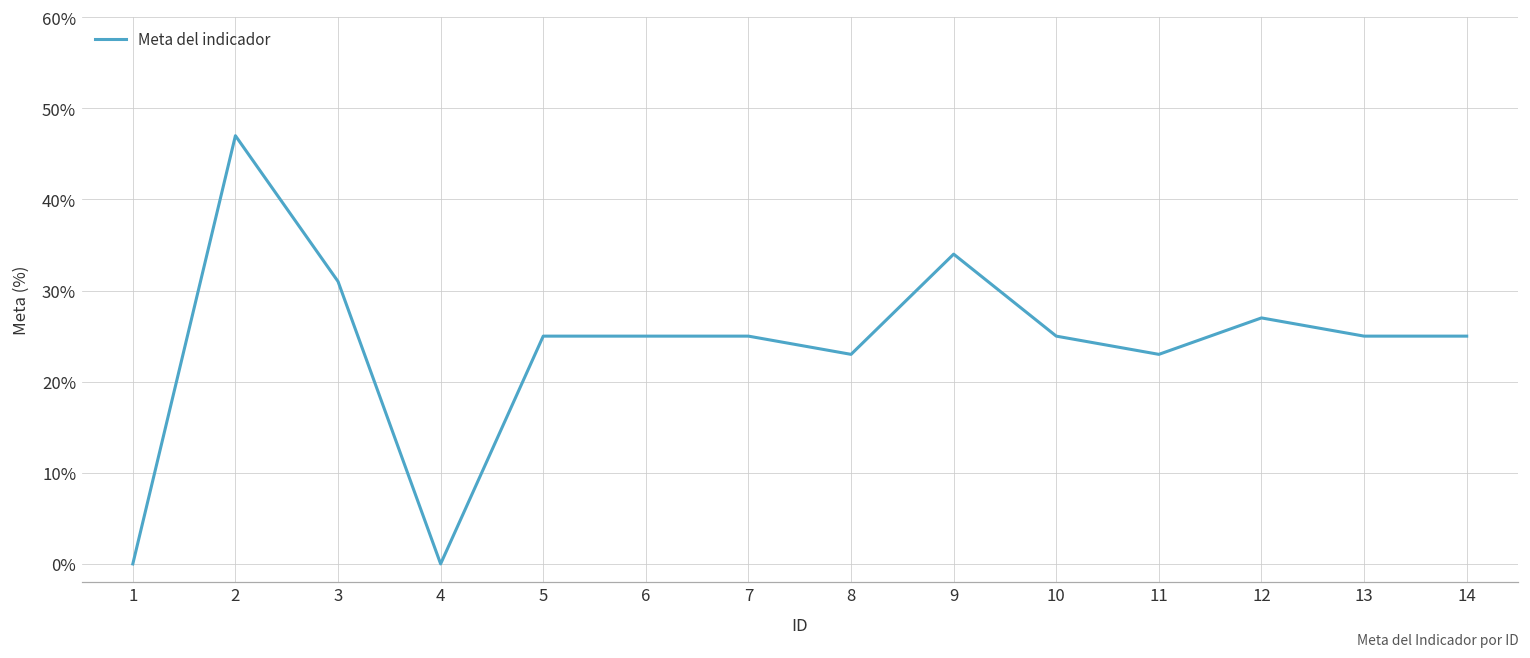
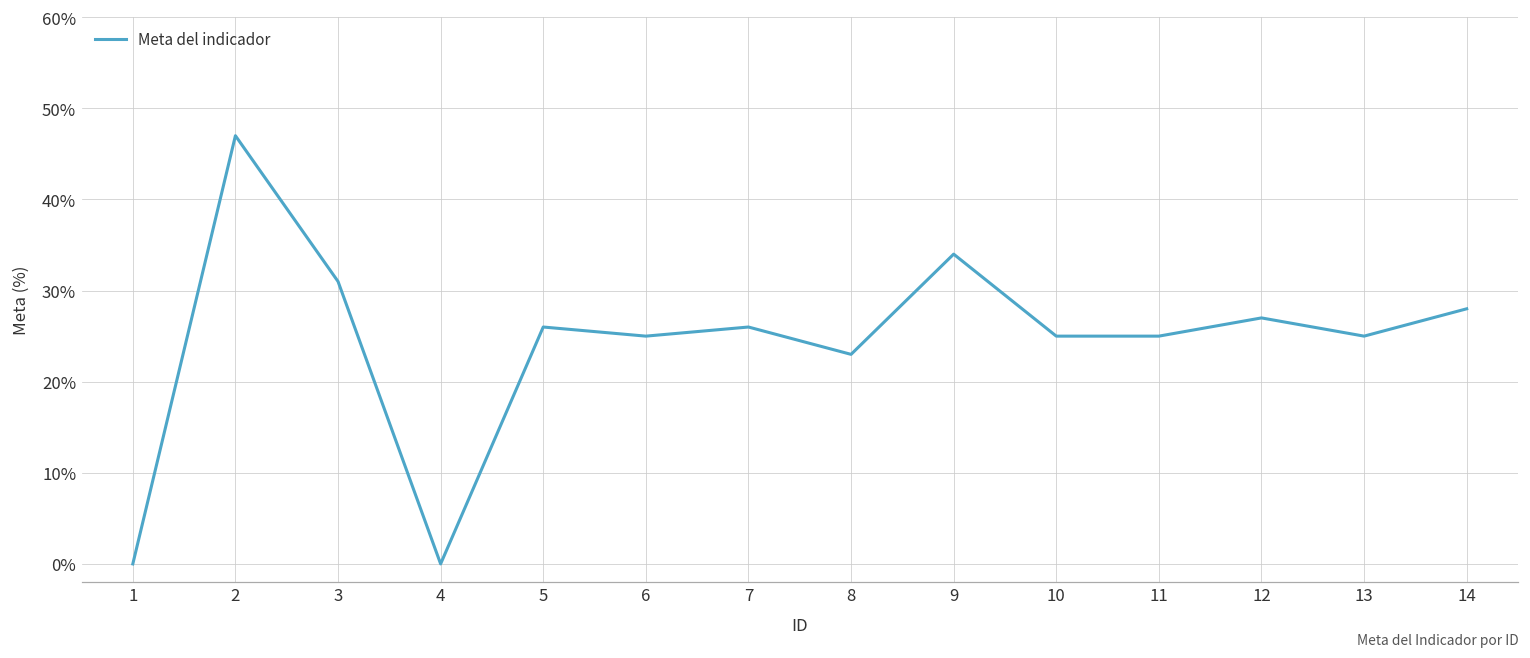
5: 25% -> 26%
7: 25% -> 26%
11: 23% -> 25%
14: 25% -> 28%
